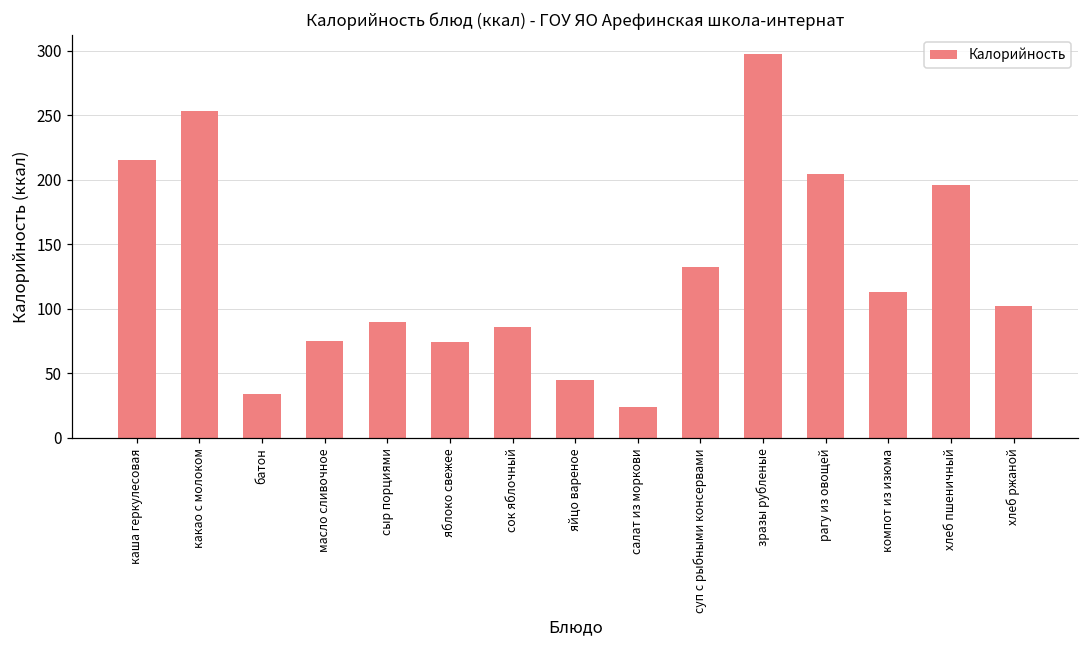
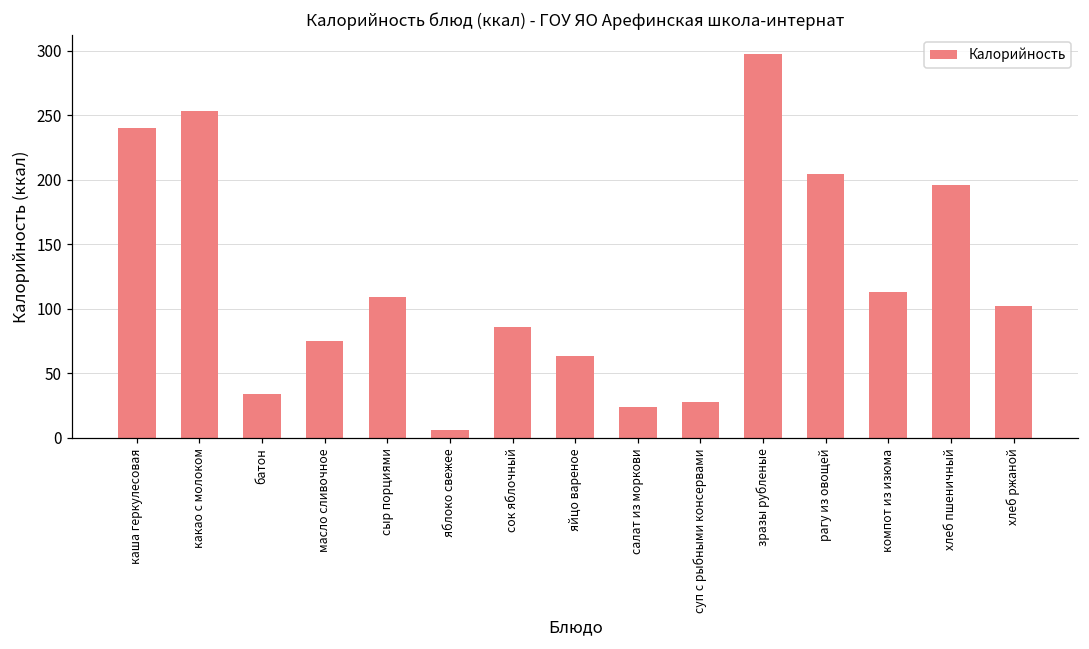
каша геркулесовая: 215 -> 240
сыр порциями: 90 -> 109
яблоко свежее: 74 -> 6
яйцо вареное: 45 -> 63
суп с рыбными консервами: 132 -> 28
